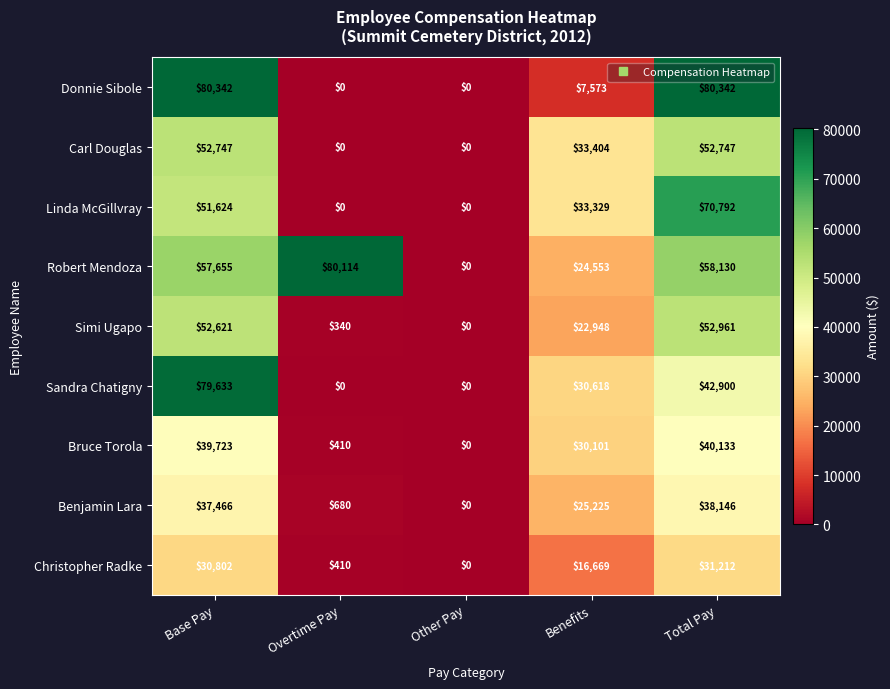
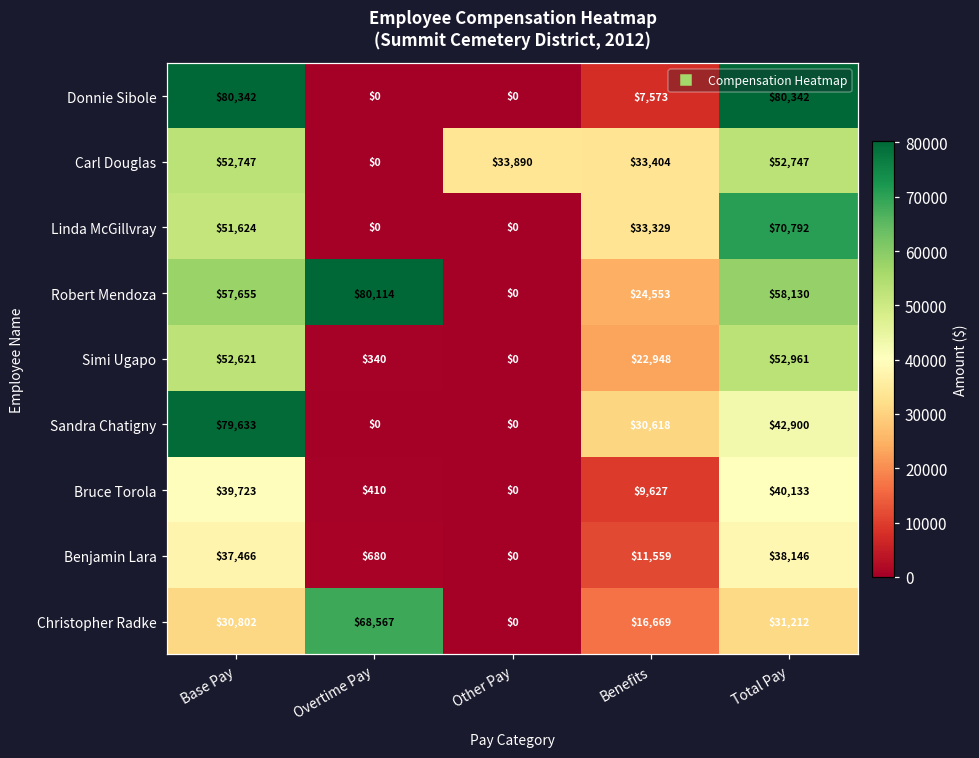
Carl Douglas, Other Pay: $0 -> $33,890
Bruce Torola, Benefits: $30,101 -> $9,627
Benjamin Lara, Benefits: $25,225 -> $11,559
Christopher Radke, Overtime Pay: $410 -> $68,567
